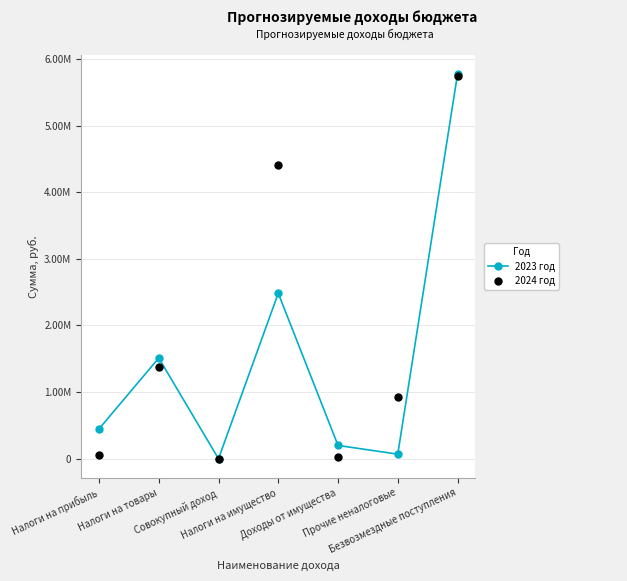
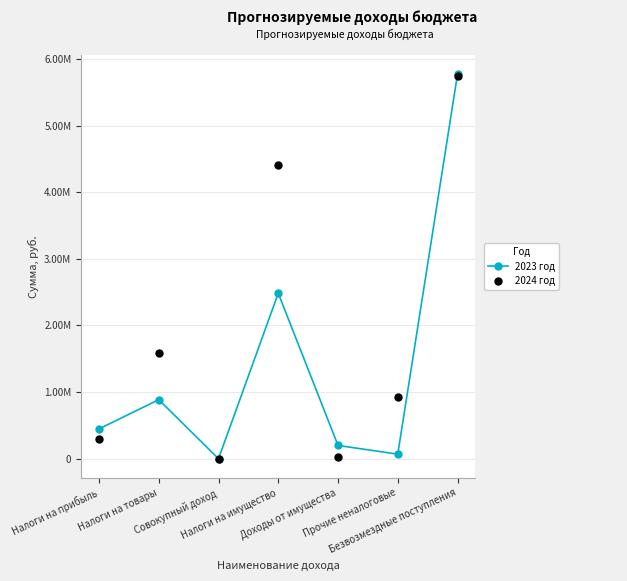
2024 год, Налоги на прибыль: 100000 -> 300000
2023 год, Налоги на товары: 1500000 -> 900000
2024 год, Налоги на товары: 1400000 -> 1600000
